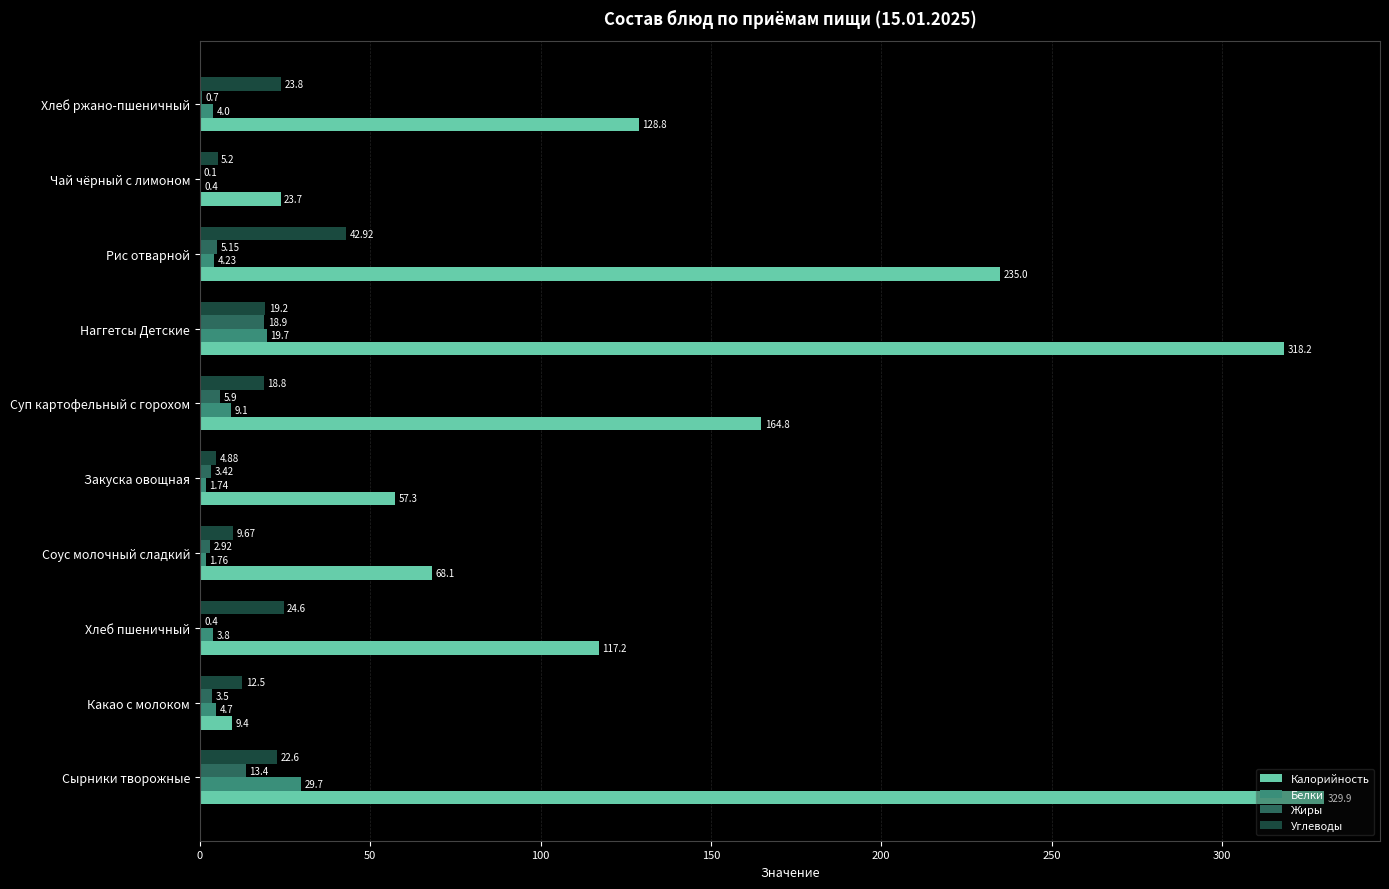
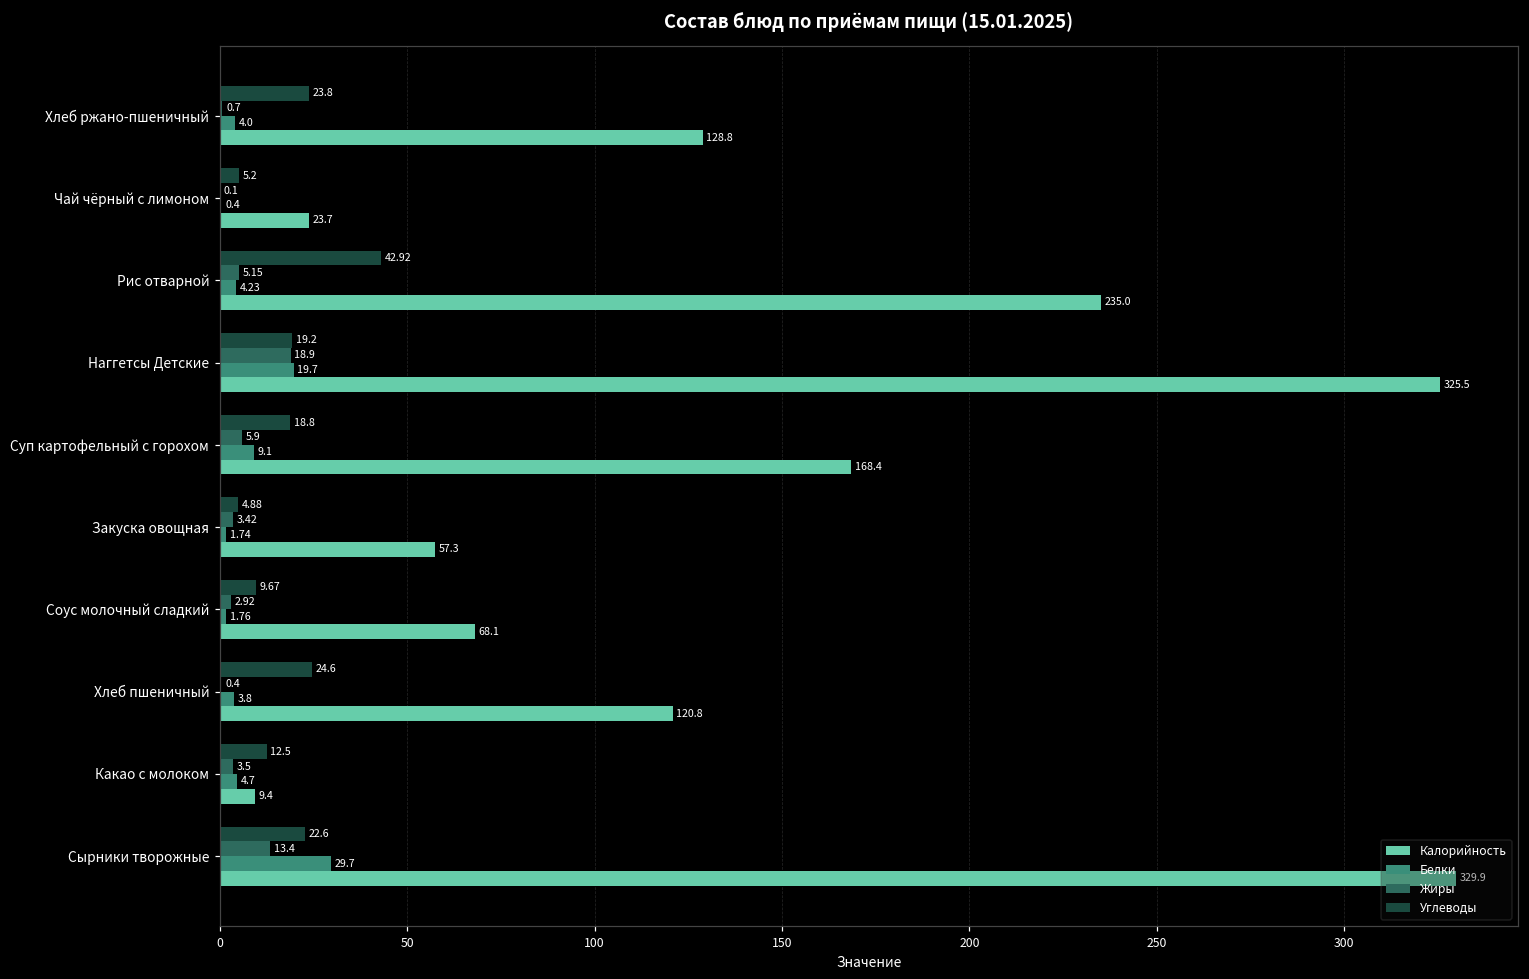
Калорийность, Наггетсы Детские: 318.2 -> 325.5
Калорийность, Суп картофельный с горохом: 164.8 -> 168.4
Калорийность, Хлеб пшеничный: 117.2 -> 120.8
